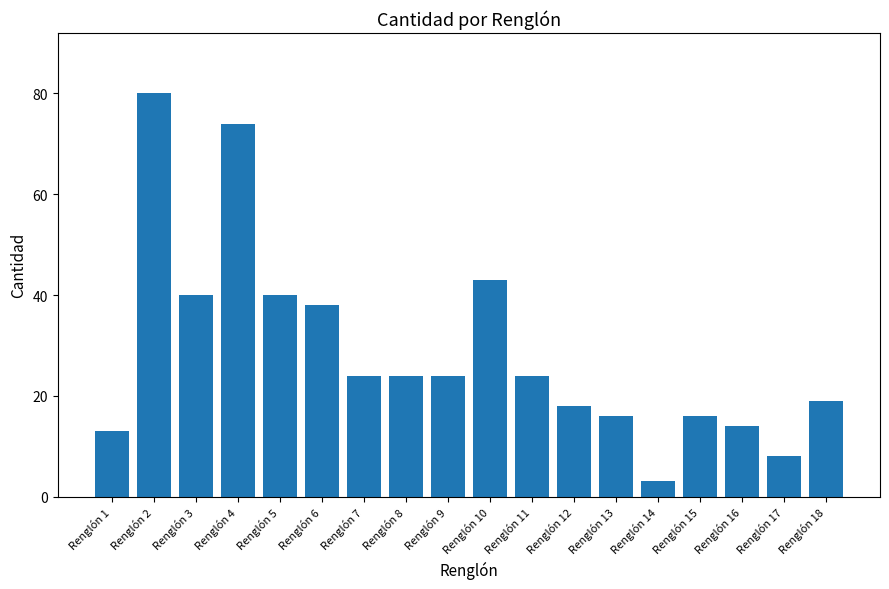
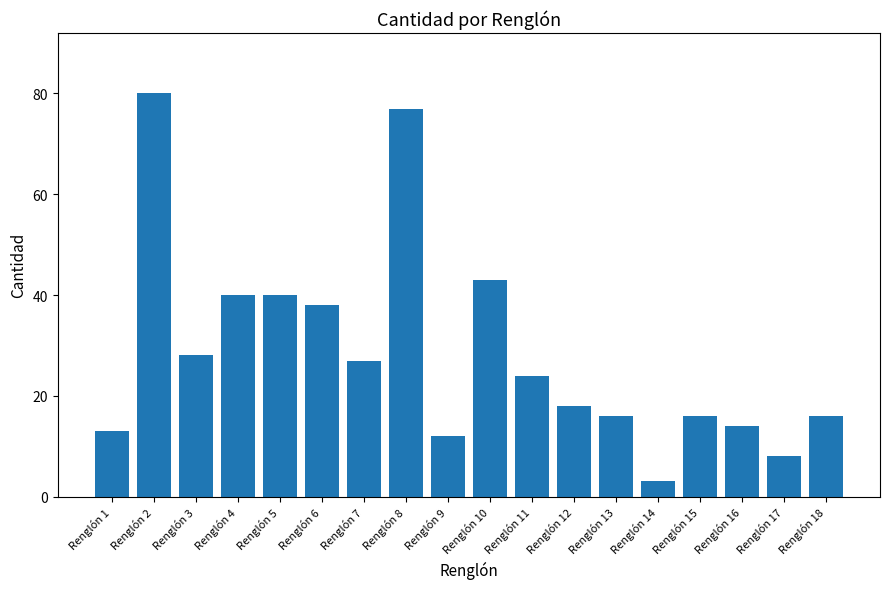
Renglón 3: 40 -> 28
Renglón 4: 74 -> 40
Renglón 7: 24 -> 27
Renglón 8: 24 -> 77
Renglón 9: 24 -> 12
Renglón 18: 19 -> 16
